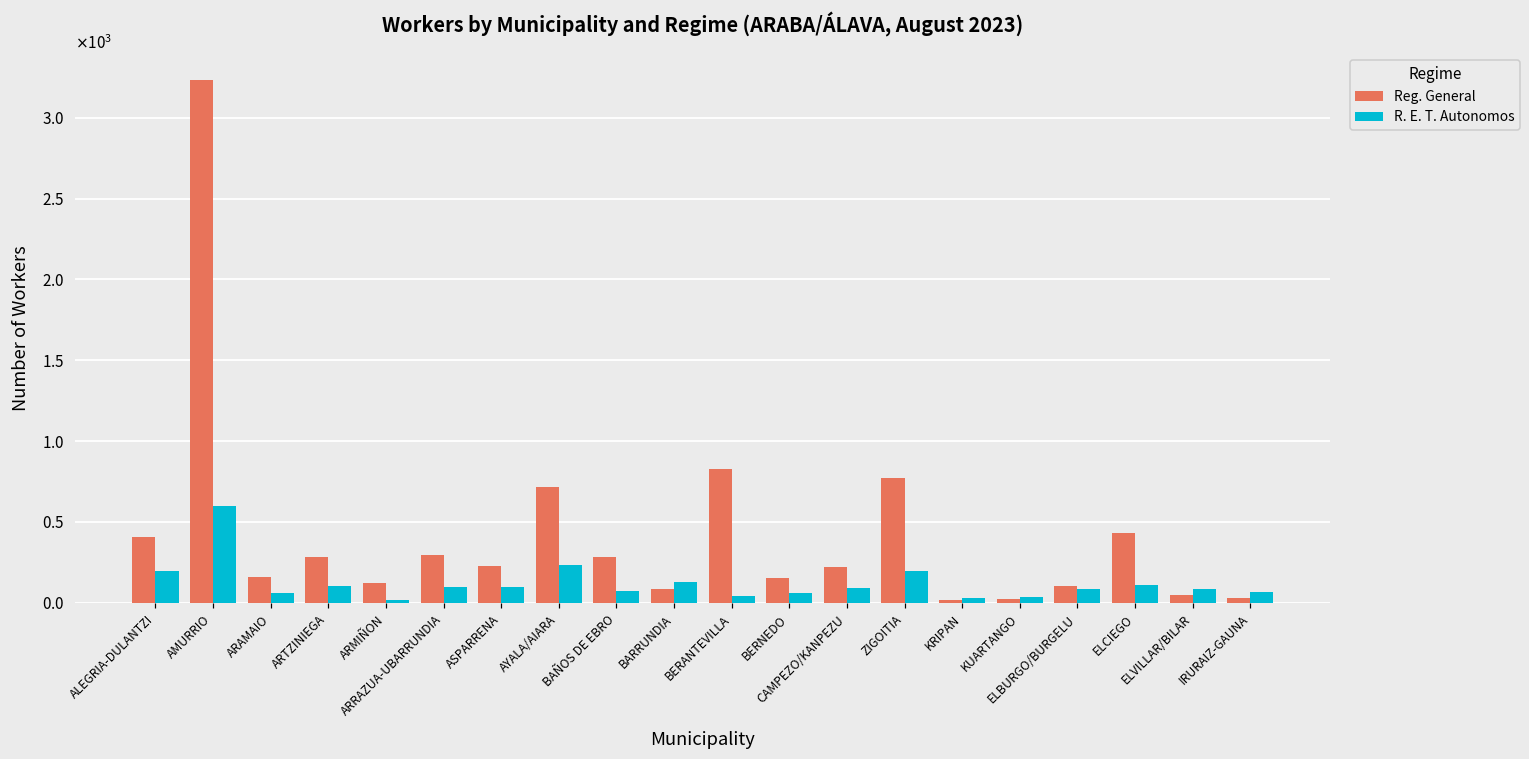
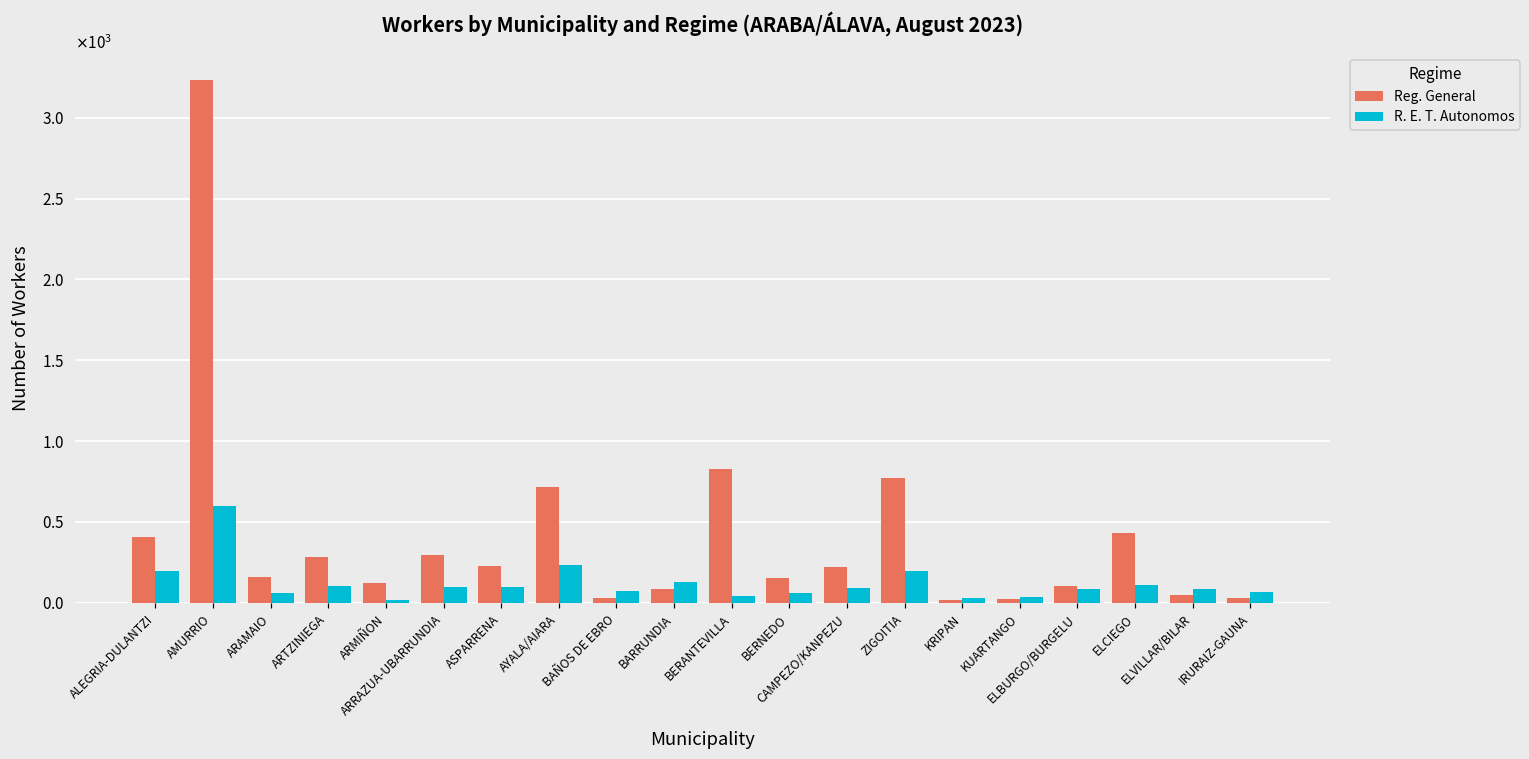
Reg. General, BAÑOS DE EBRO: 280 -> 30
